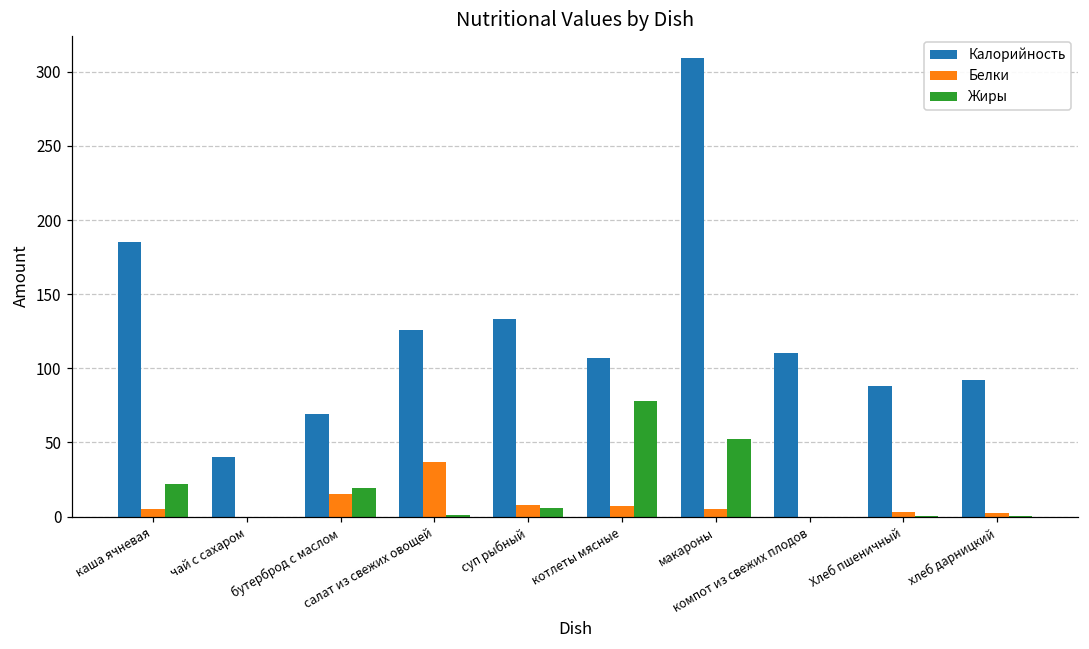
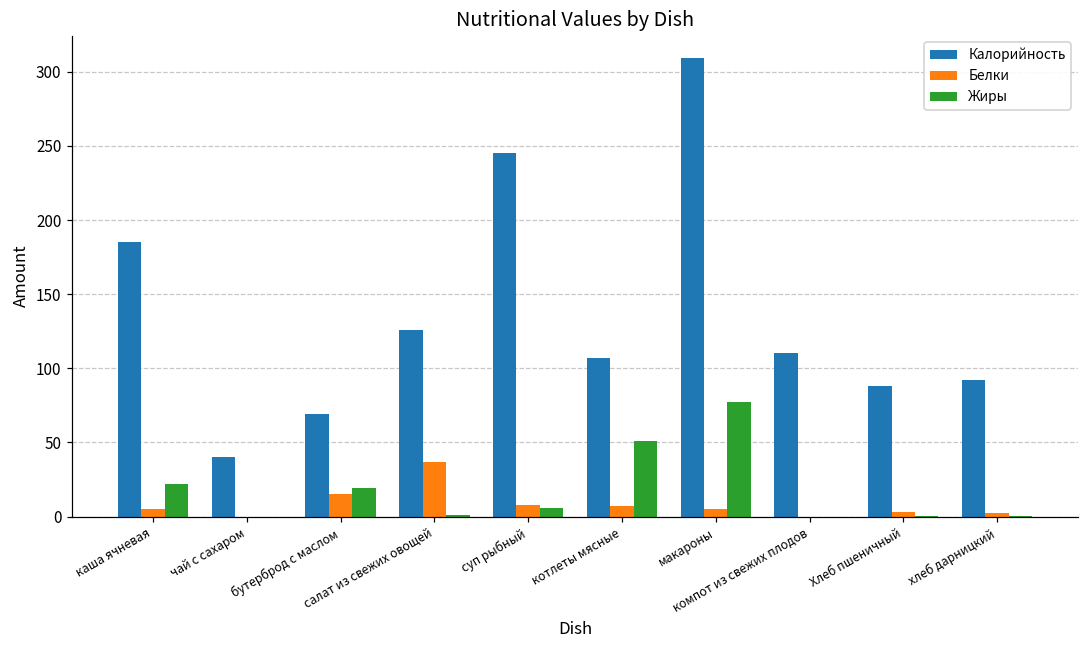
Калорийность, суп рыбный: 133 -> 245
Жиры, котлеты мясные: 78 -> 51
Жиры, макароны: 52 -> 77
